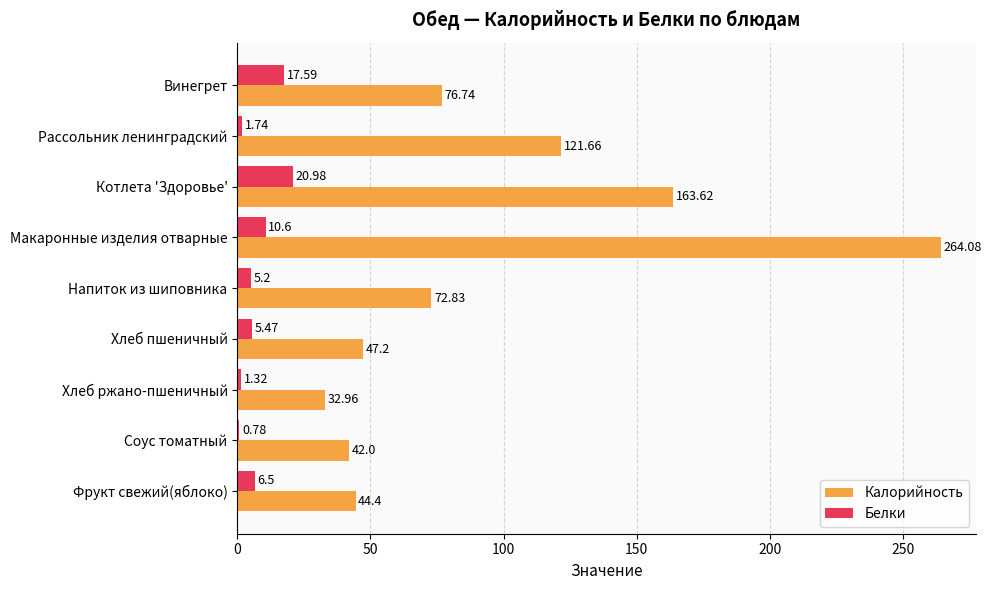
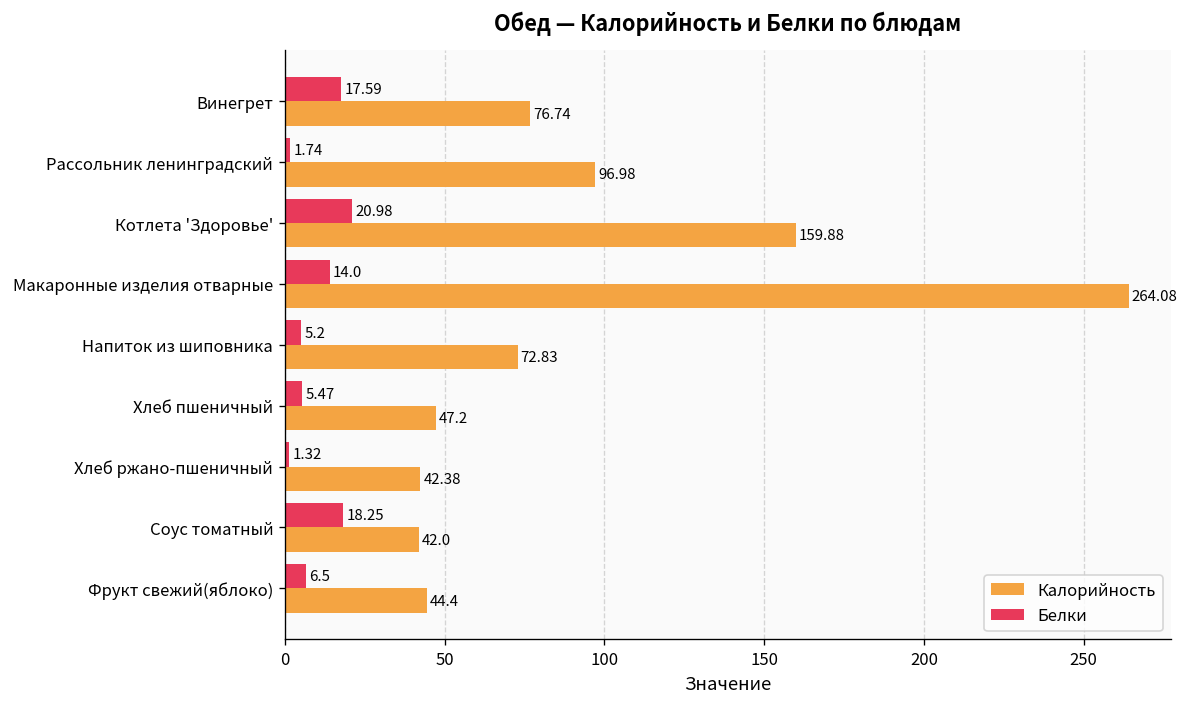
Калорийность, Рассольник ленинградский: 121.66 -> 96.98
Калорийность, Котлета 'Здоровье': 163.62 -> 159.88
Белки, Макаронные изделия отварные: 10.6 -> 14.0
Калорийность, Хлеб ржано-пшеничный: 32.96 -> 42.38
Белки, Соус томатный: 0.78 -> 18.25
